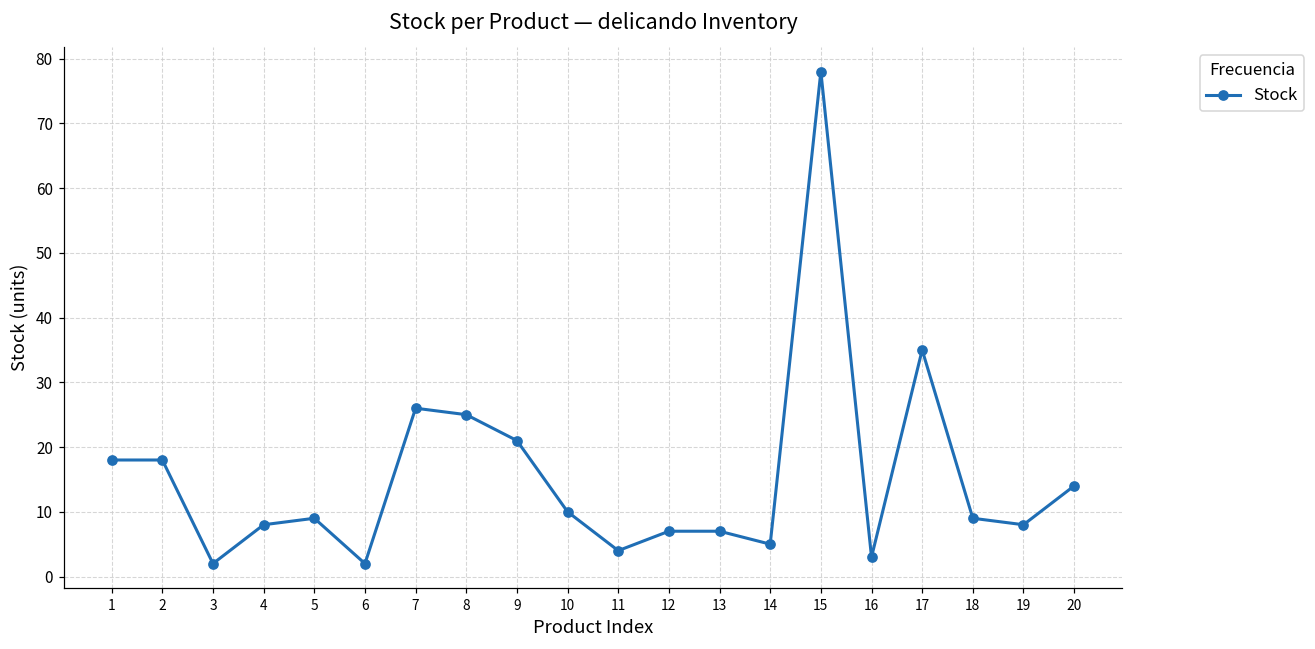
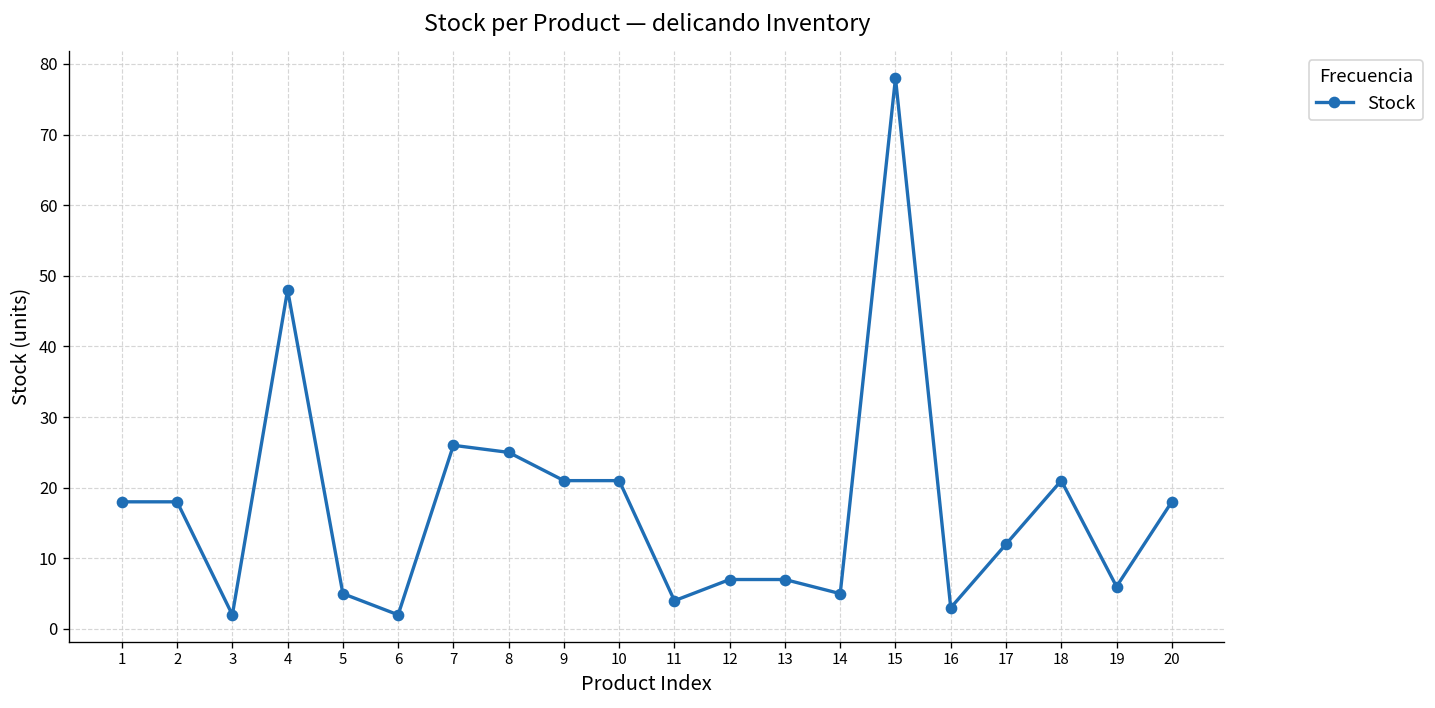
4: 8 -> 48
5: 9 -> 5
10: 10 -> 21
17: 35 -> 12
18: 9 -> 21
19: 8 -> 6
20: 14 -> 18
